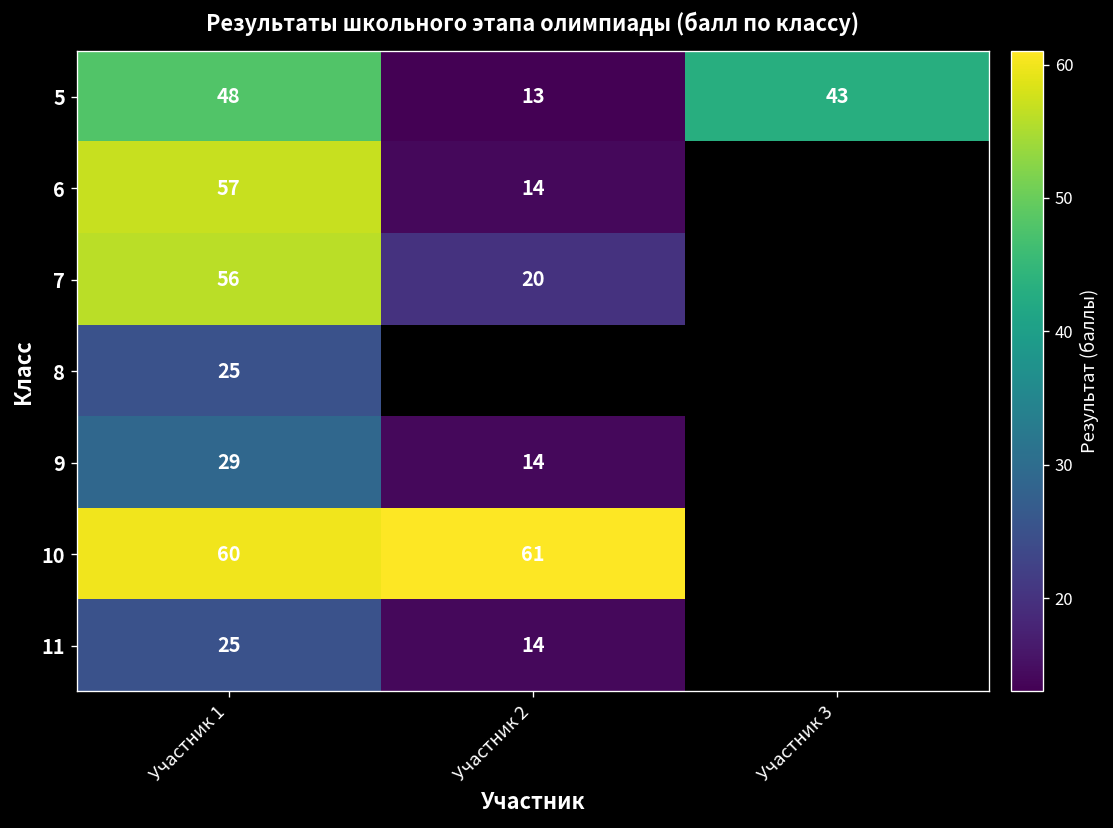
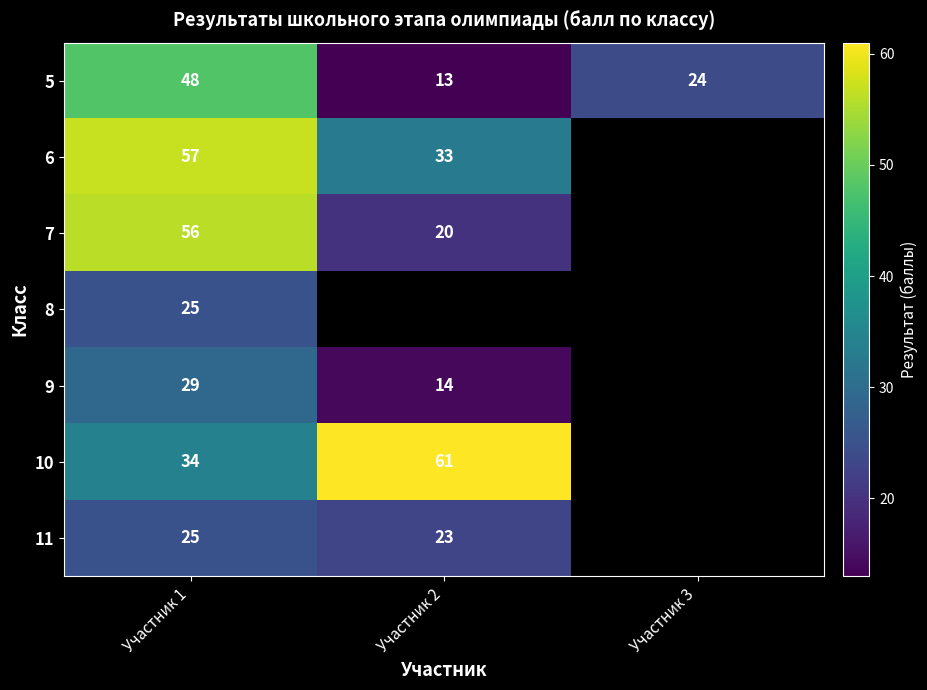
5, Участник 3: 43 -> 24
6, Участник 2: 14 -> 33
10, Участник 1: 60 -> 34
11, Участник 2: 14 -> 23
